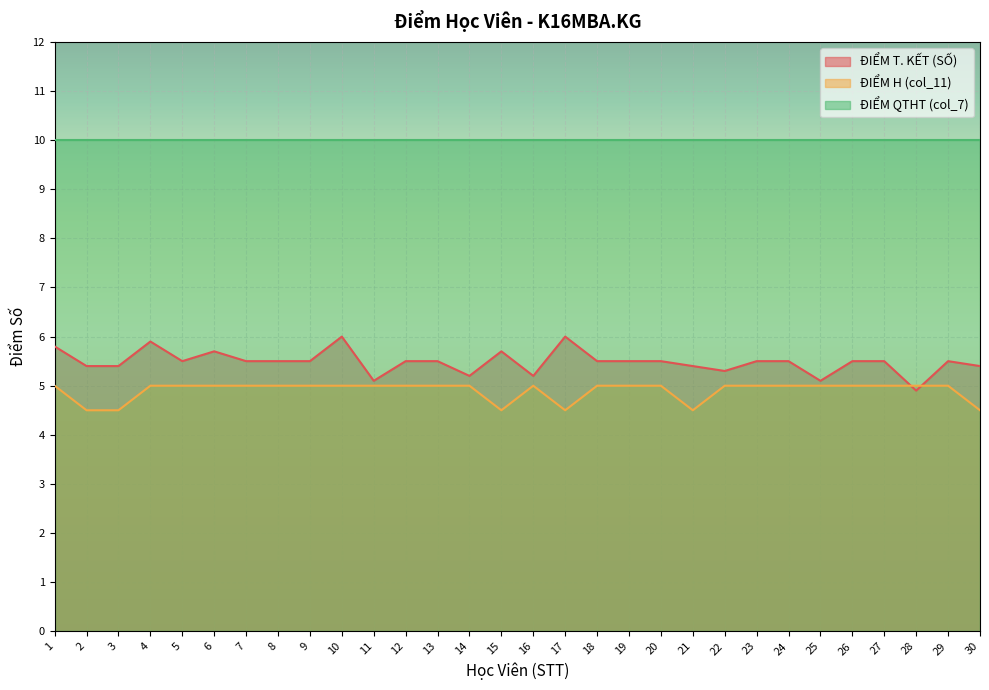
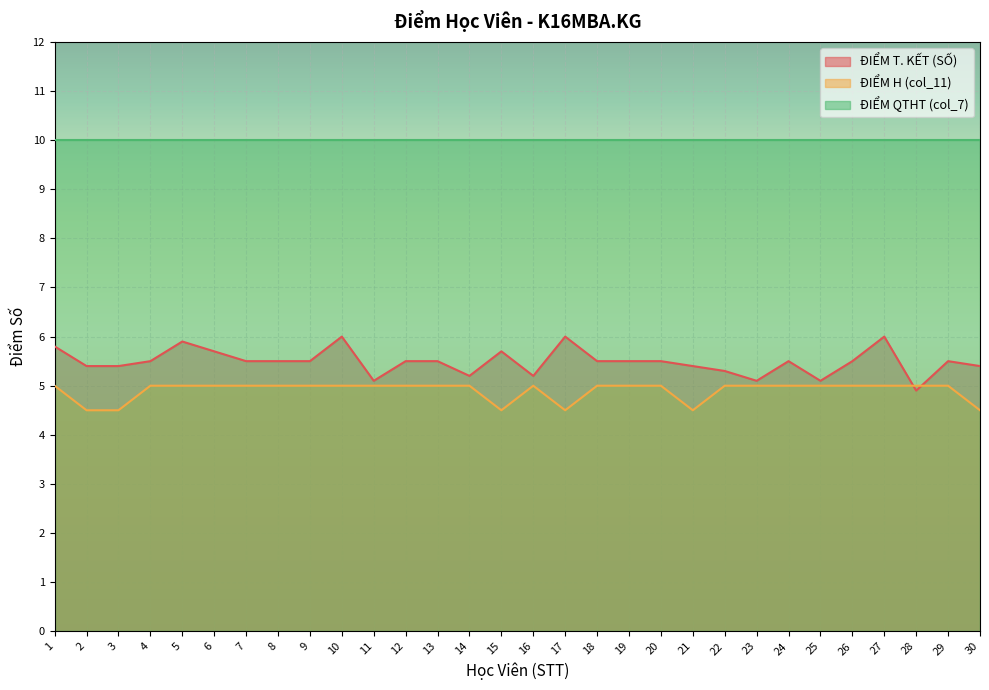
ĐIỂM T. KẾT (SỐ), 4: 5.9 -> 5.5
ĐIỂM T. KẾT (SỐ), 5: 5.5 -> 5.9
ĐIỂM T. KẾT (SỐ), 23: 5.5 -> 5.1
ĐIỂM T. KẾT (SỐ), 27: 5.5 -> 6.0
